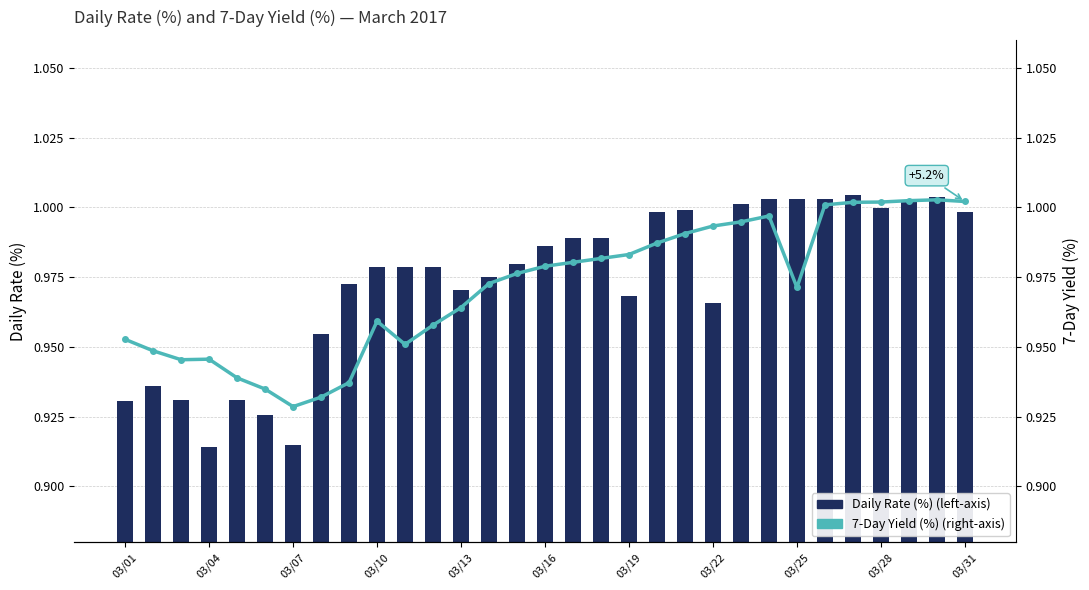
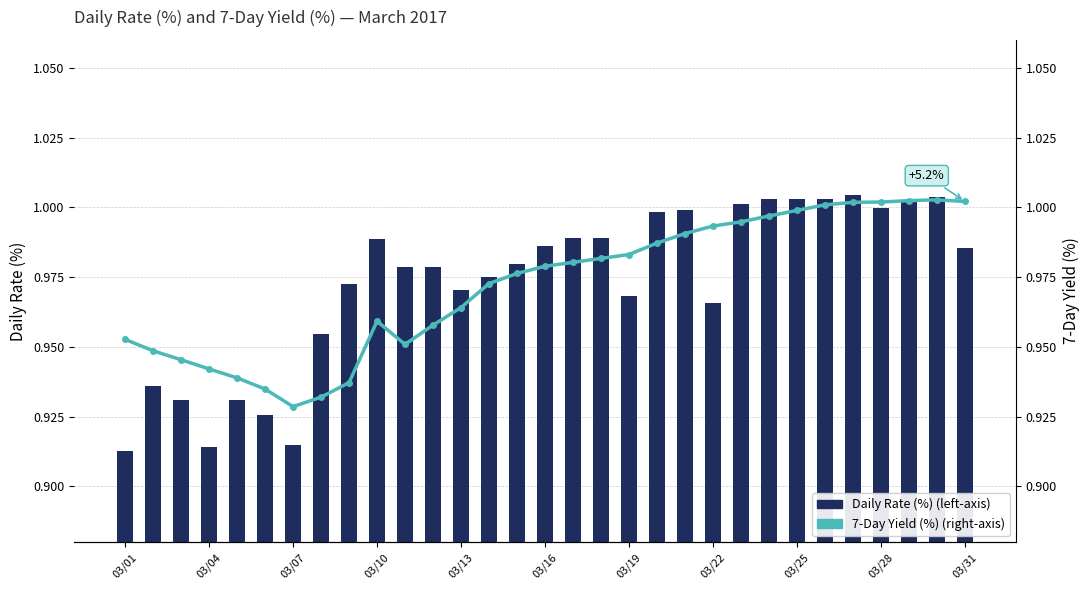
Daily Rate (%) (left-axis), 03/01: 0.931 -> 0.913
Daily Rate (%) (left-axis), 03/10: 0.979 -> 0.989
Daily Rate (%) (left-axis), 03/31: 0.998 -> 0.986
7-Day Yield (%) (right-axis), 03/04: 0.946 -> 0.942
7-Day Yield (%) (right-axis), 03/25: 0.971 -> 0.999
